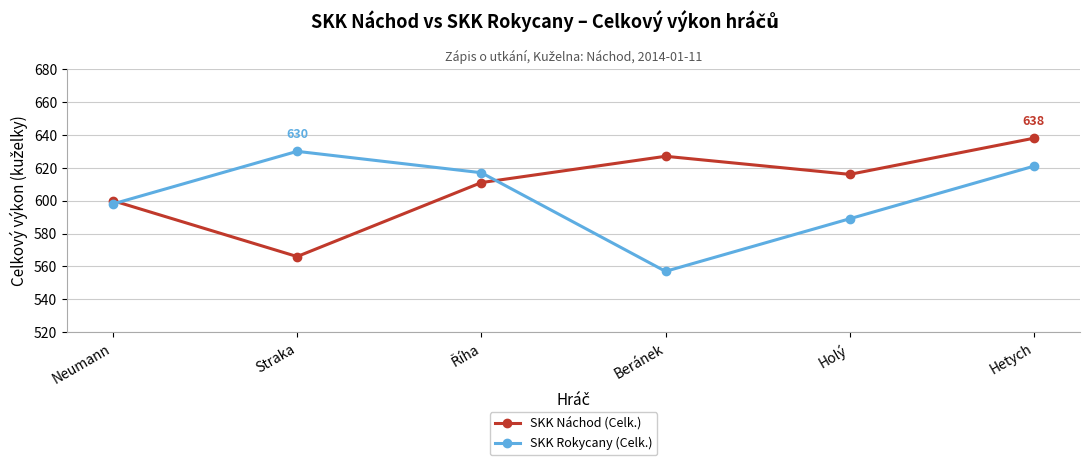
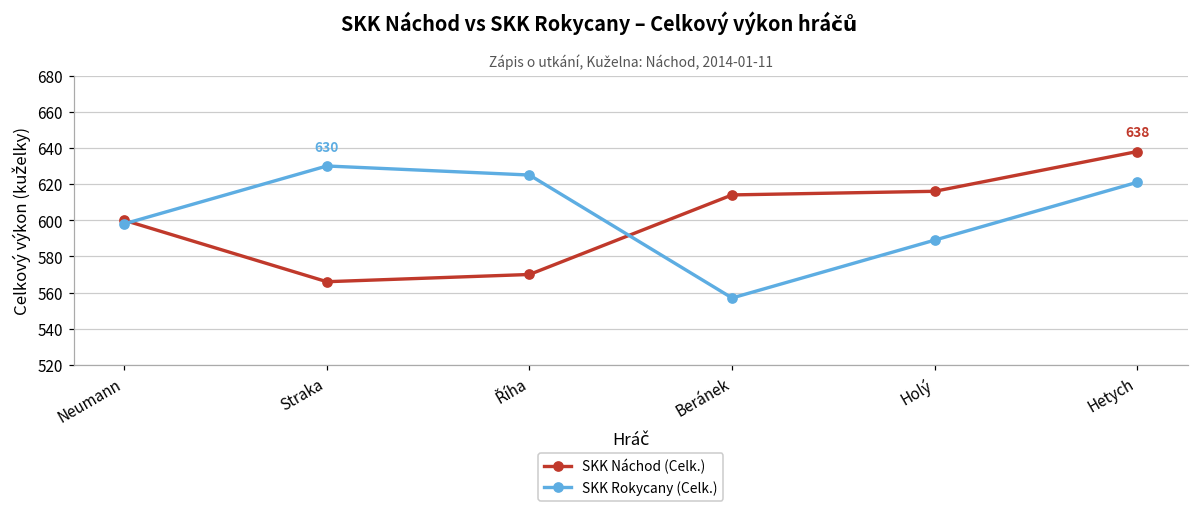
SKK Náchod (Celk.), Říha: 611 -> 570
SKK Rokycany (Celk.), Říha: 617 -> 625
SKK Náchod (Celk.), Beránek: 627 -> 614
